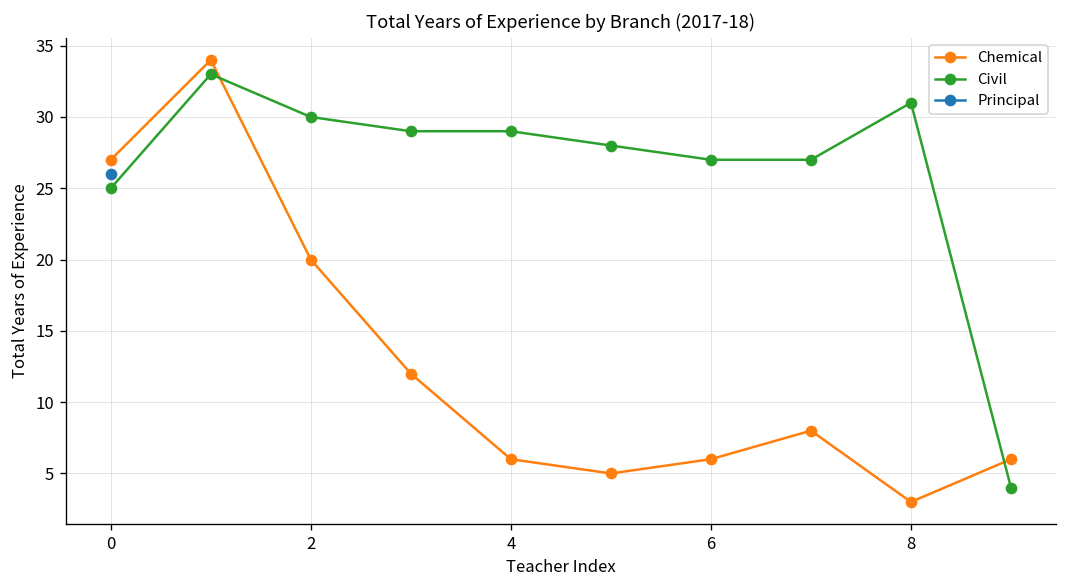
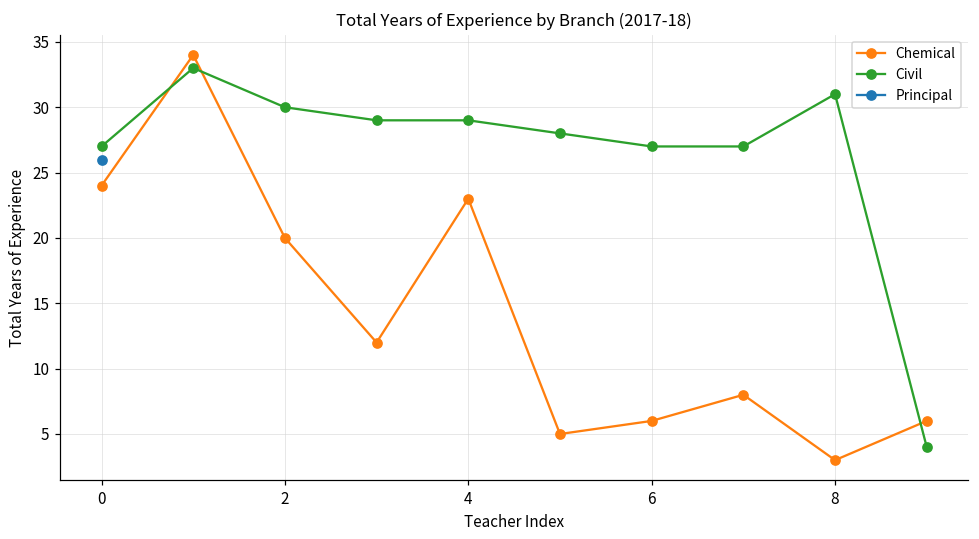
Chemical, 0: 27 -> 24
Civil, 0: 25 -> 27
Chemical, 4: 6 -> 23
